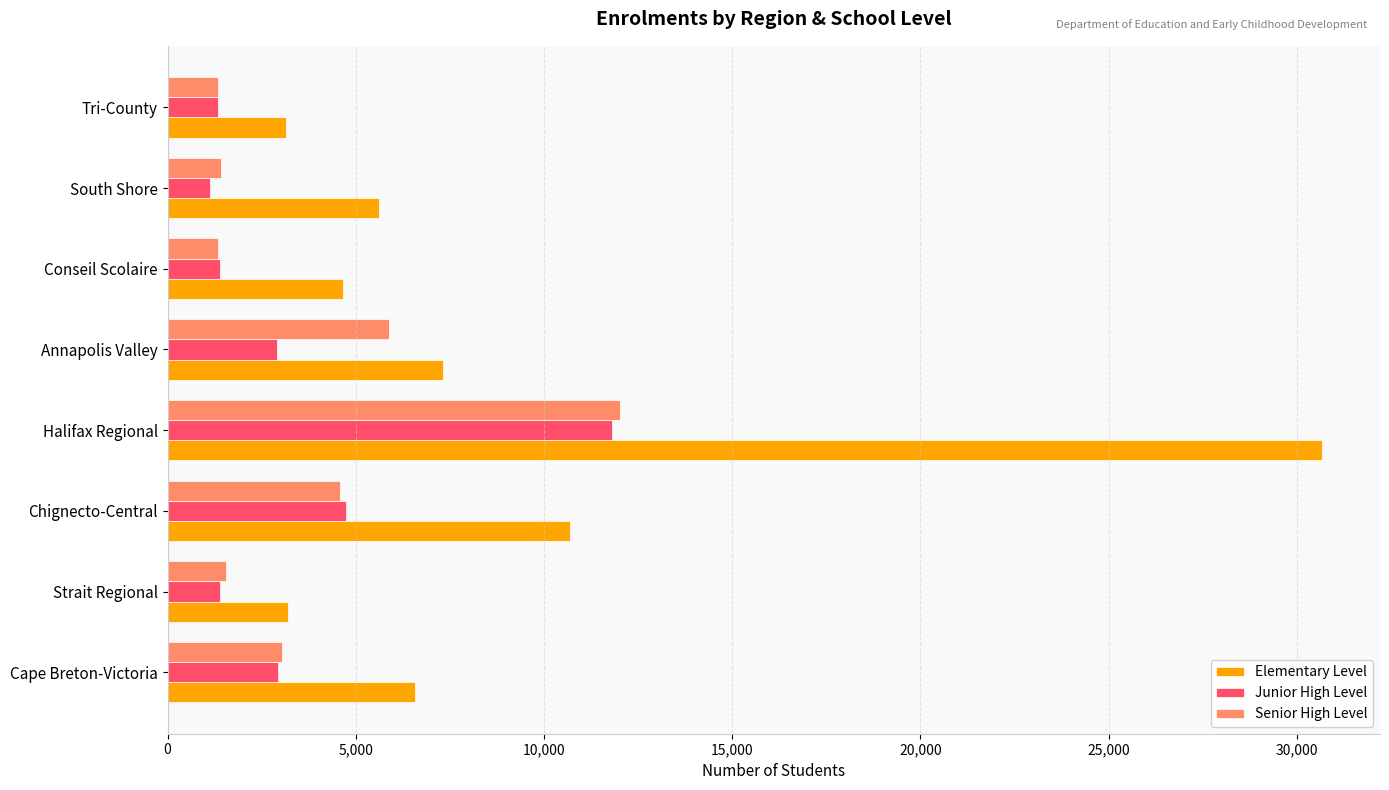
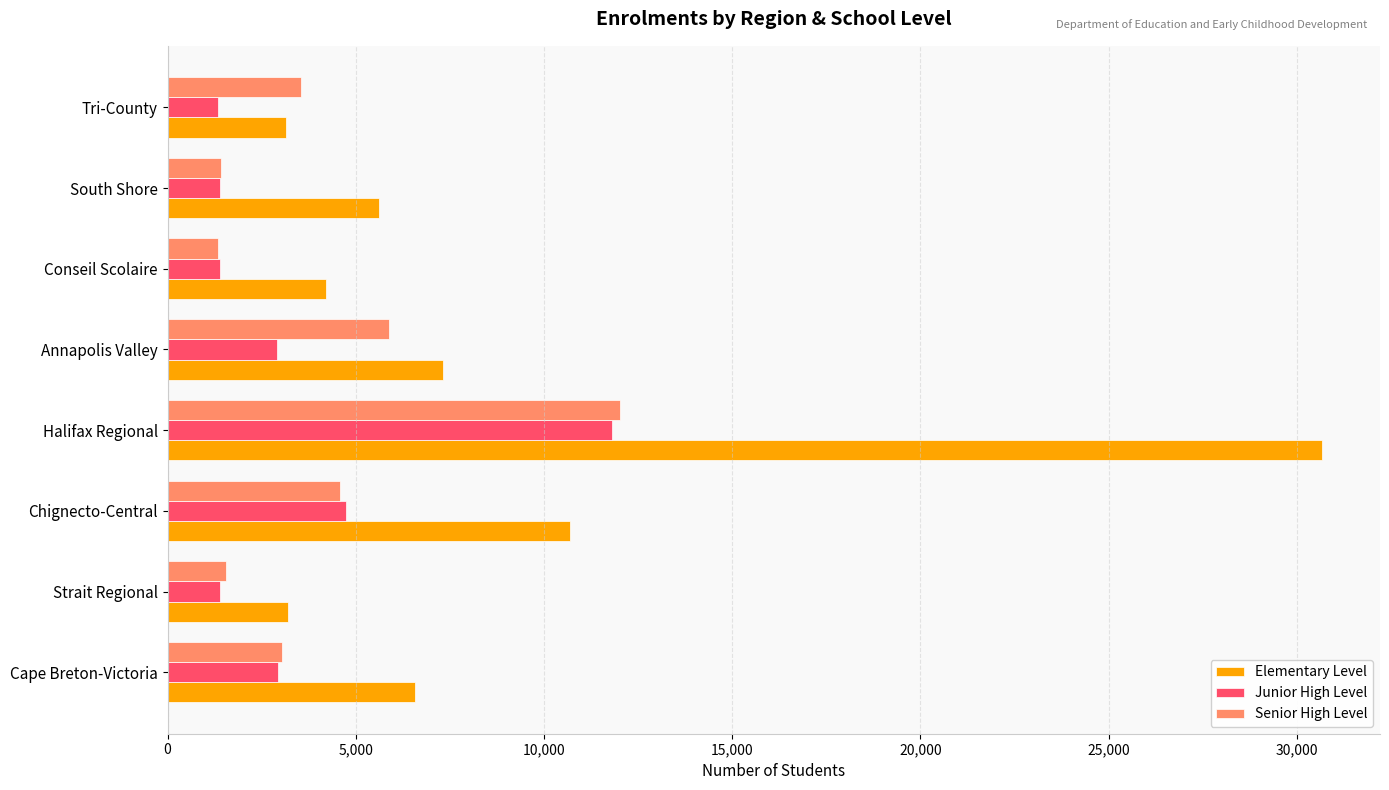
Senior High Level, Tri-County: 1,300 -> 3,600
Junior High Level, South Shore: 1,100 -> 1,400
Elementary Level, Conseil Scolaire: 4,700 -> 4,200
